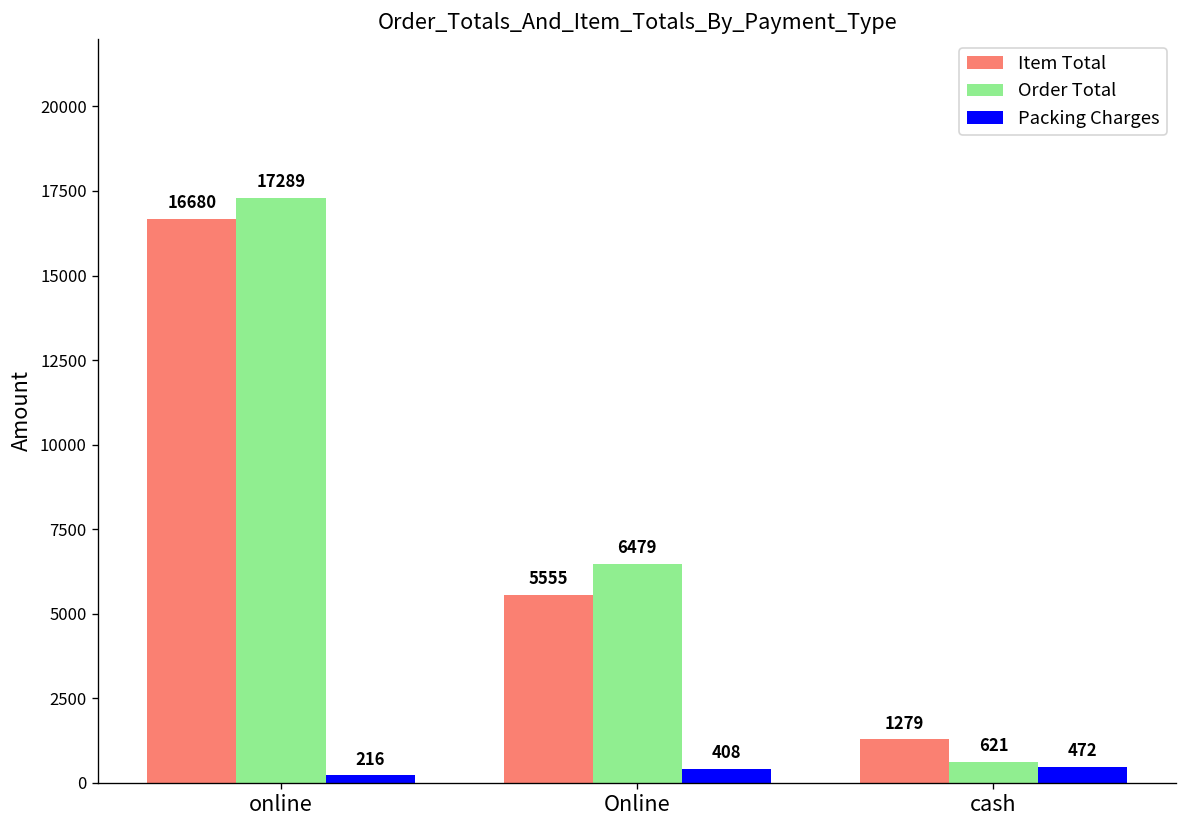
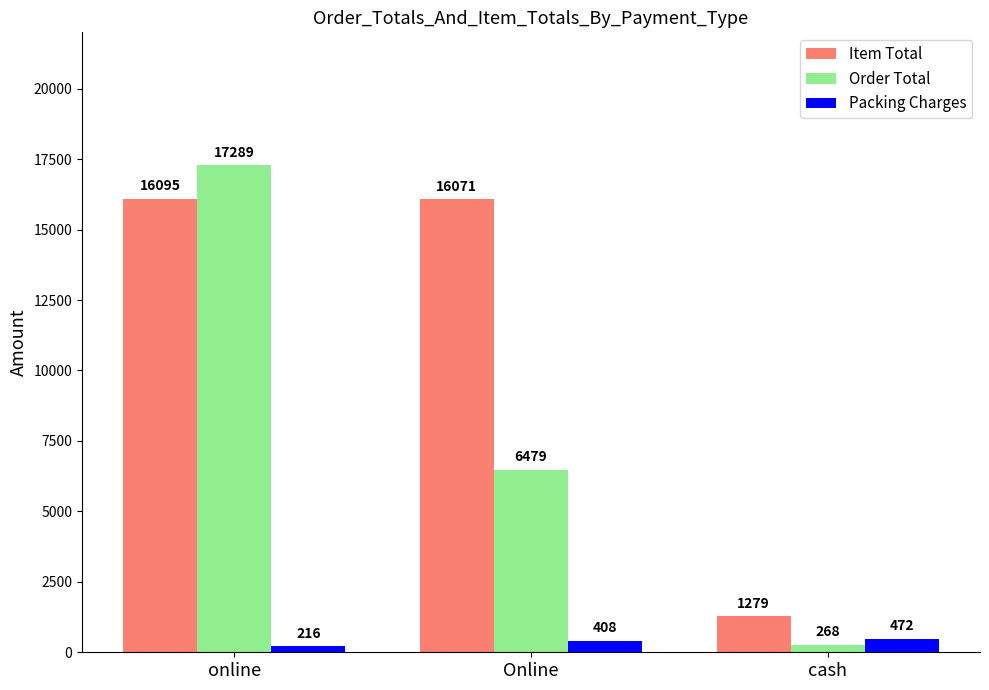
Item Total, online: 16680 -> 16095
Item Total, Online: 5555 -> 16071
Order Total, cash: 621 -> 268
